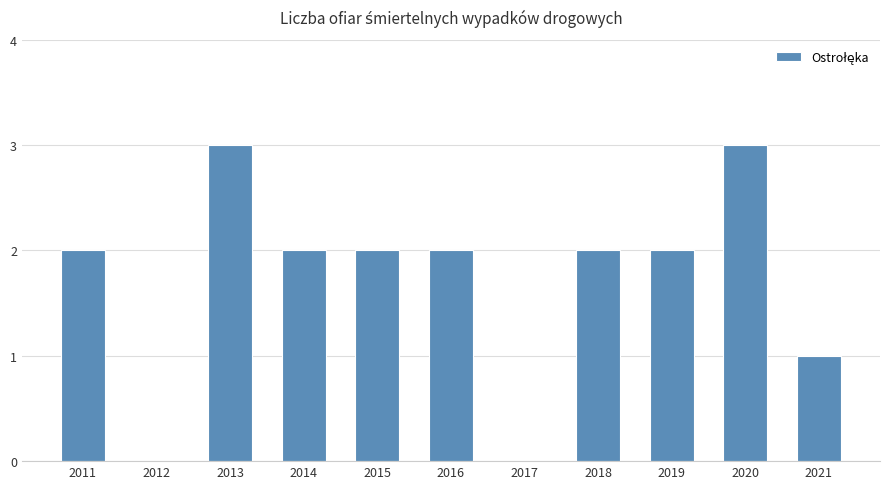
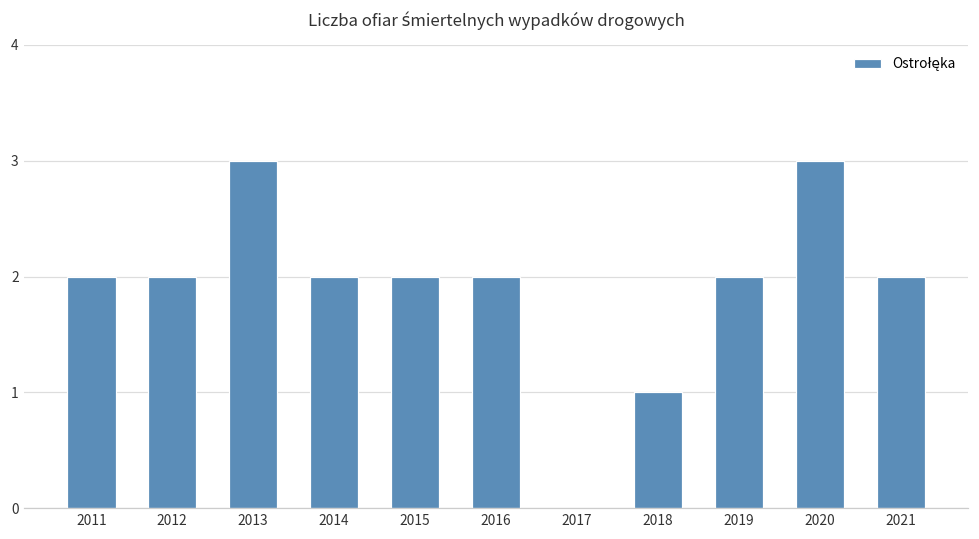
2012: 0 -> 2
2018: 2 -> 1
2021: 1 -> 2
